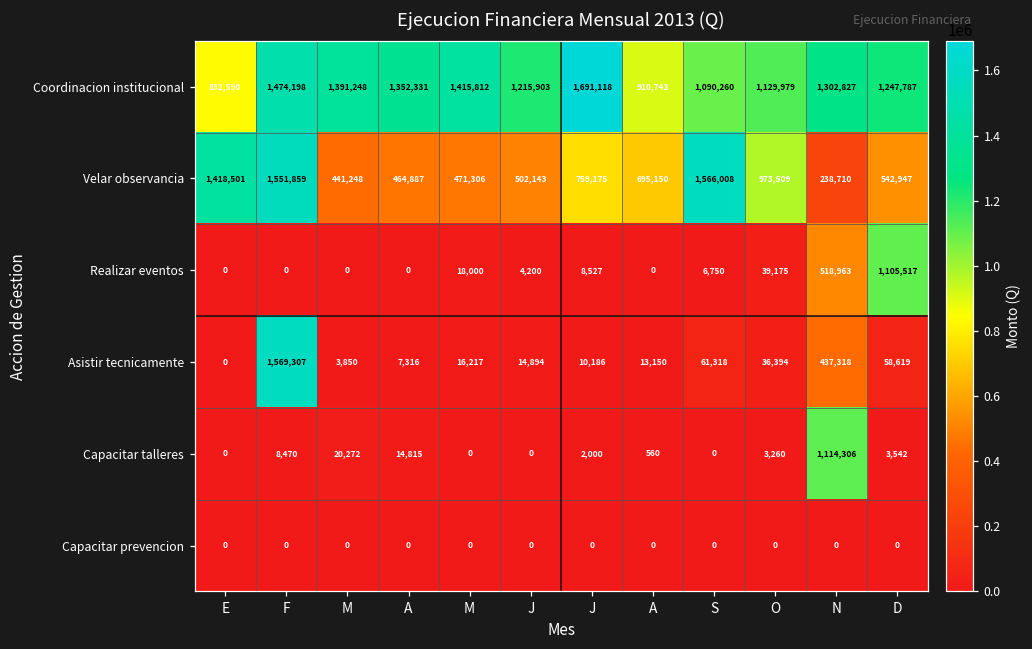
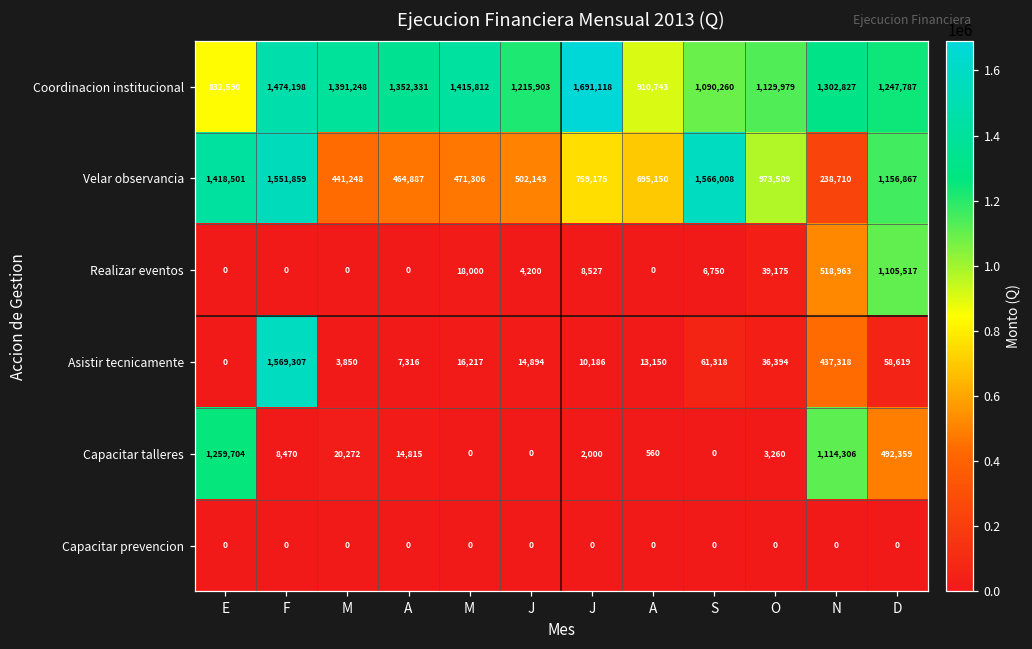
Velar observancia, D: 542,947 -> 1,156,867
Capacitar talleres, E: 0 -> 1,259,704
Capacitar talleres, D: 3,542 -> 492,359
